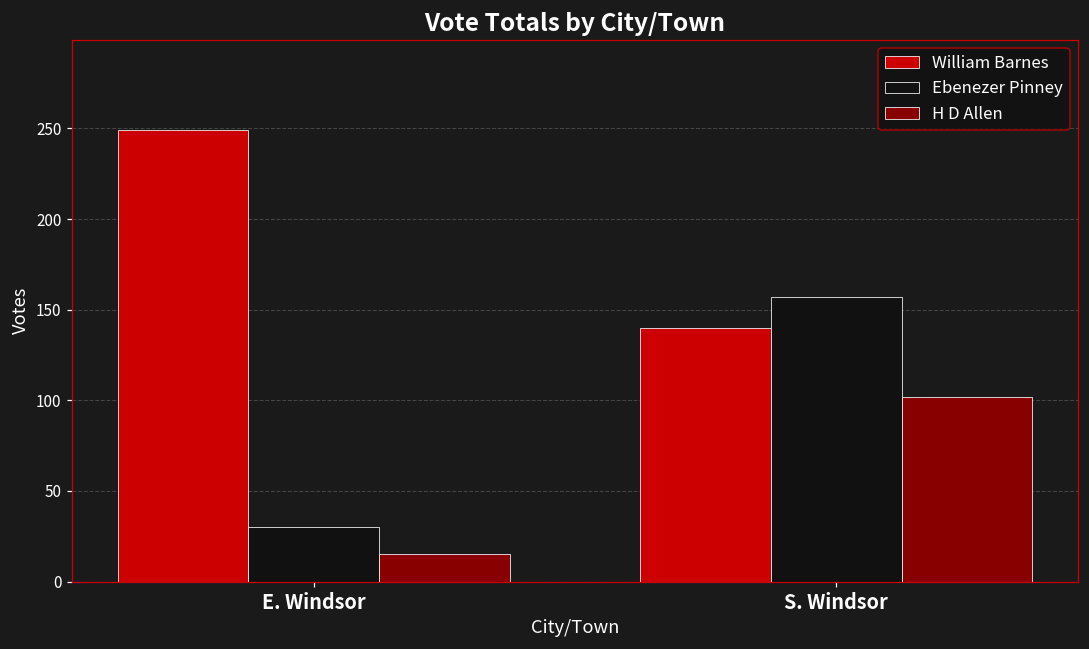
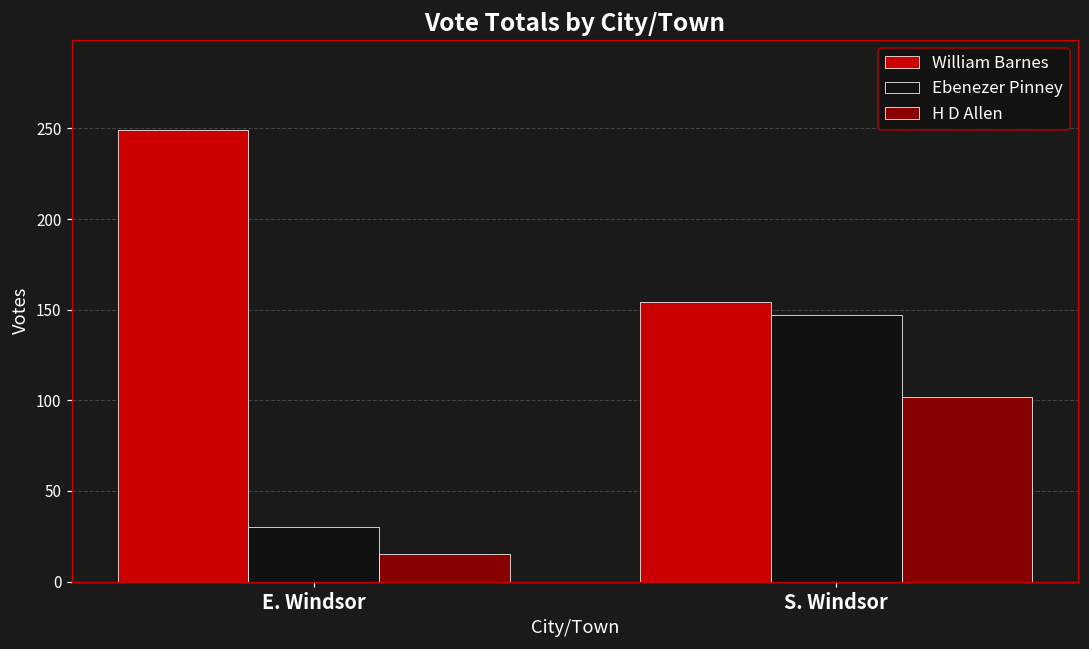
William Barnes, S. Windsor: 140 -> 154
Ebenezer Pinney, S. Windsor: 157 -> 147
